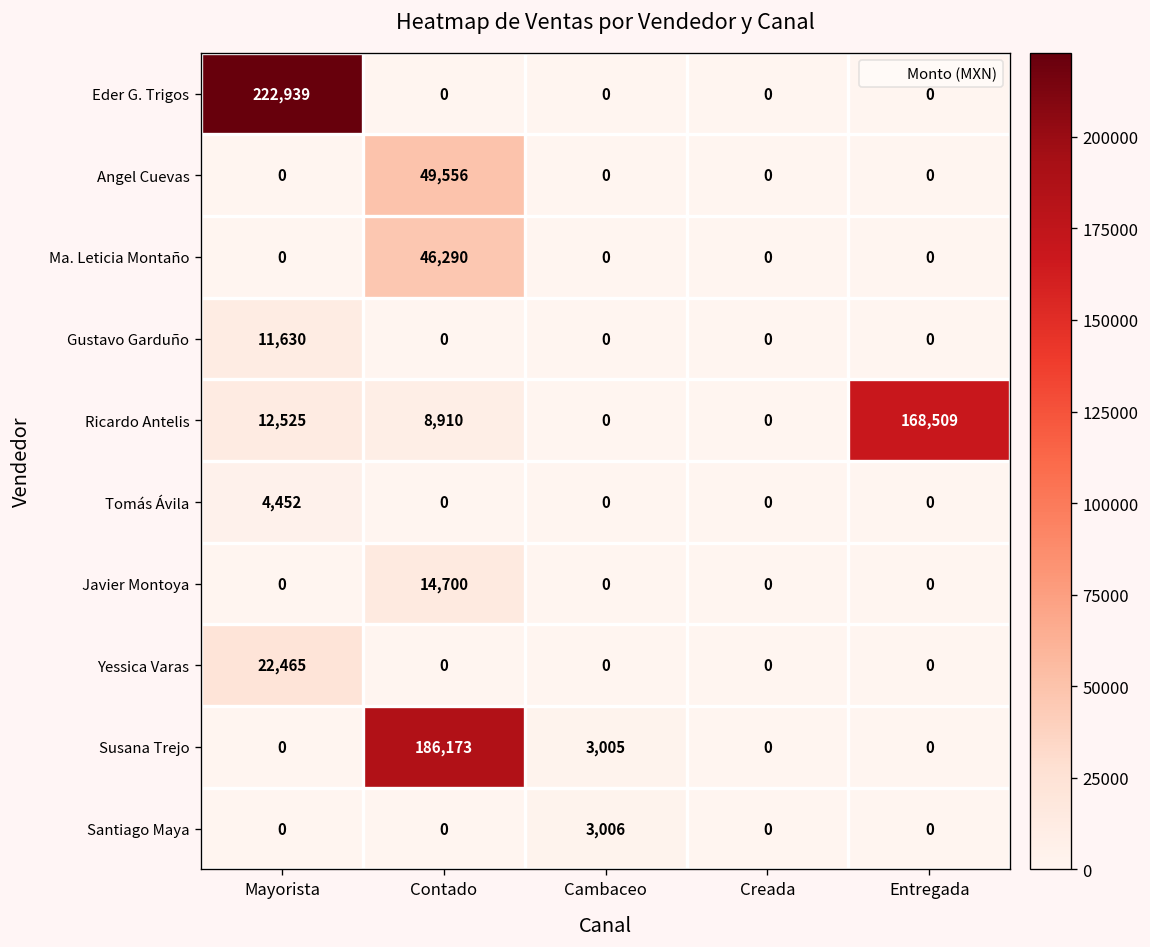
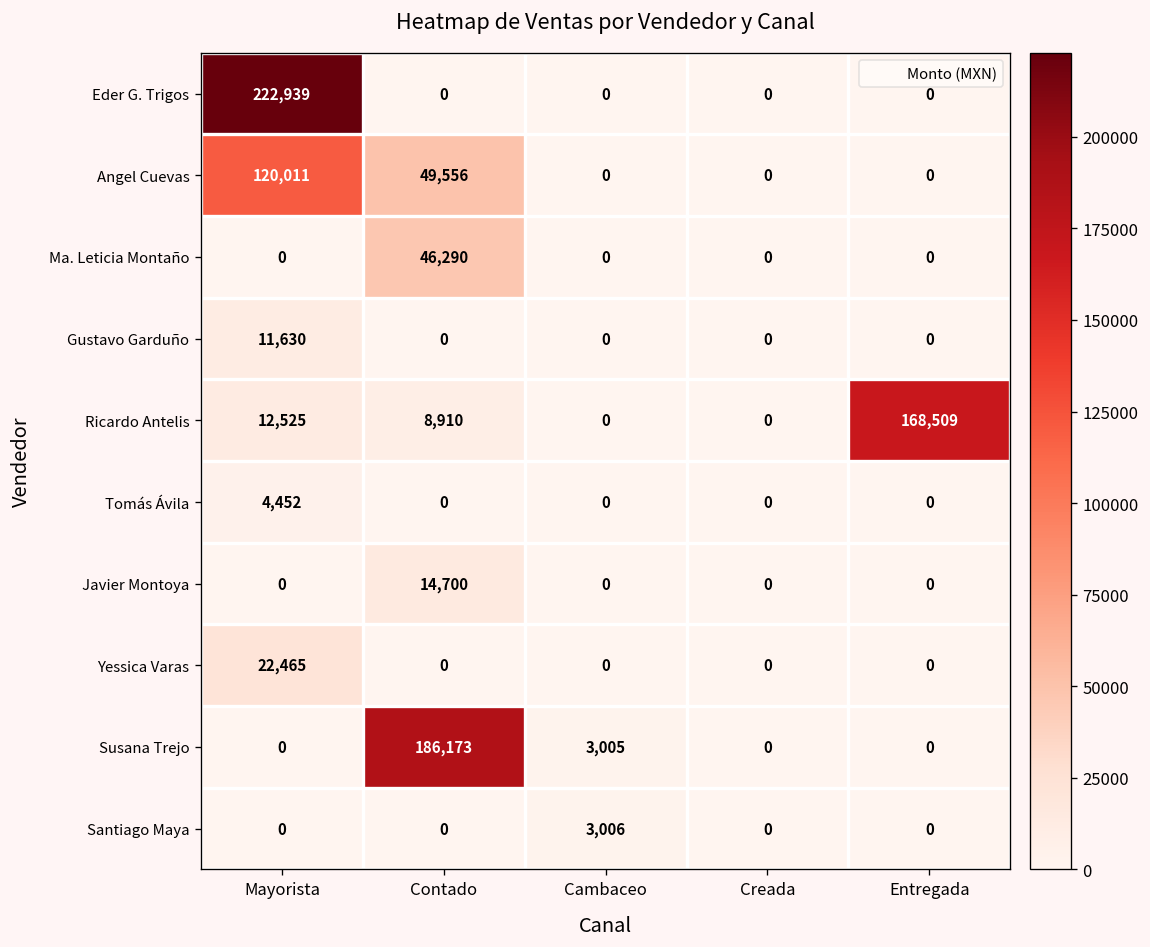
Angel Cuevas, Mayorista: 0 -> 120,011
